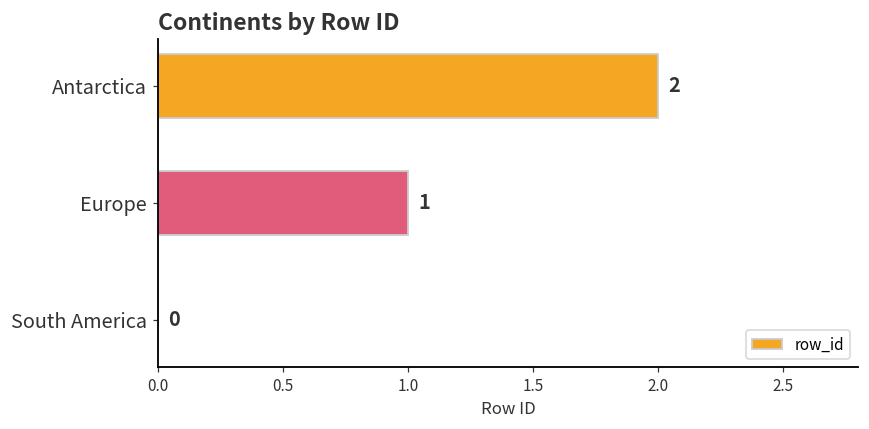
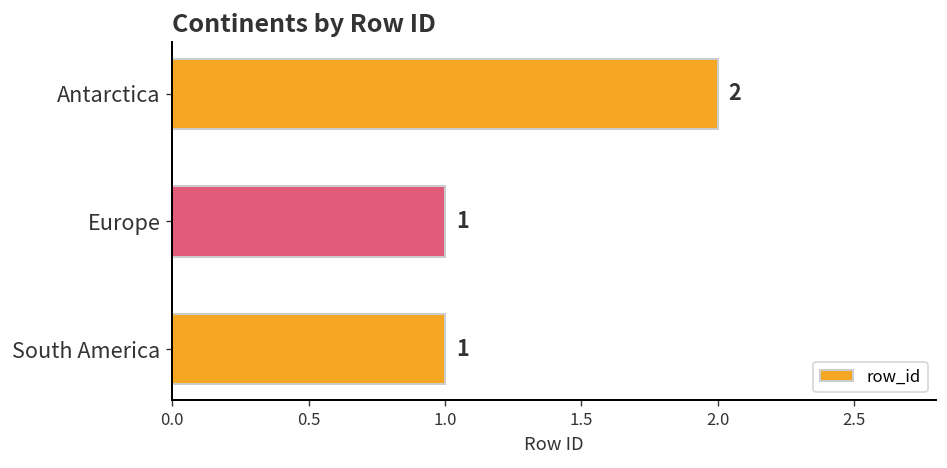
South America: 0 -> 1
